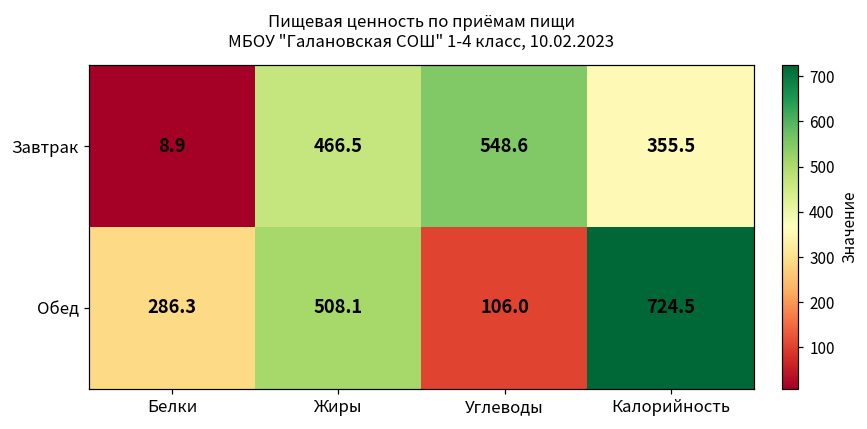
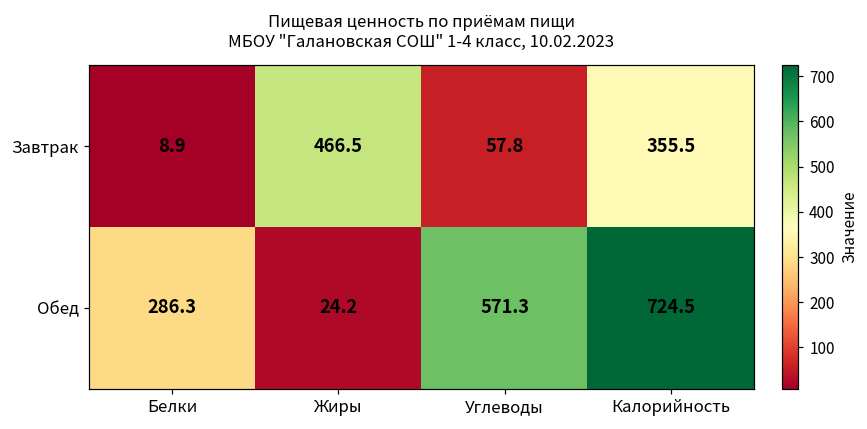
Завтрак, Углеводы: 548.6 -> 57.8
Обед, Жиры: 508.1 -> 24.2
Обед, Углеводы: 106.0 -> 571.3
